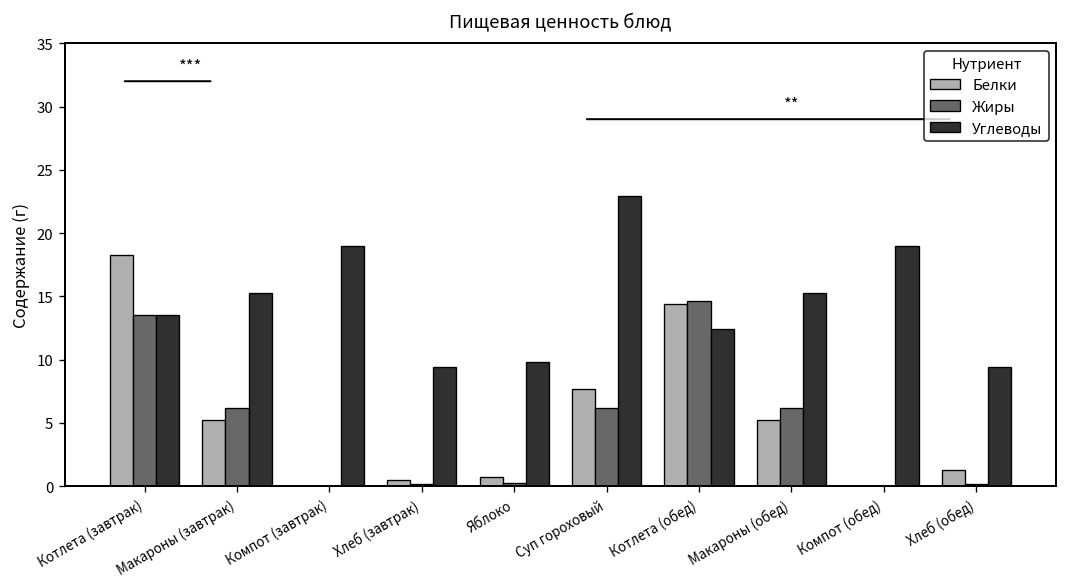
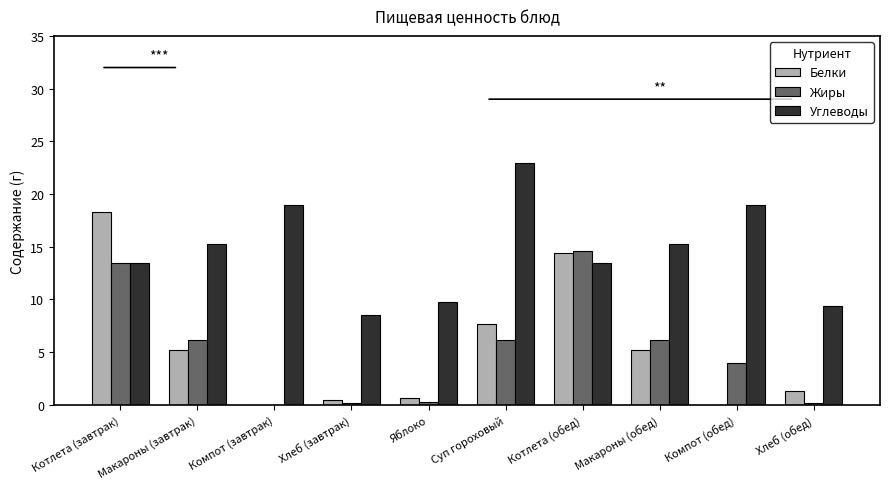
Углеводы, Хлеб (завтрак): 9.4 -> 8.5
Углеводы, Котлета (обед): 12.4 -> 13.5
Жиры, Компот (обед): 0 -> 4
